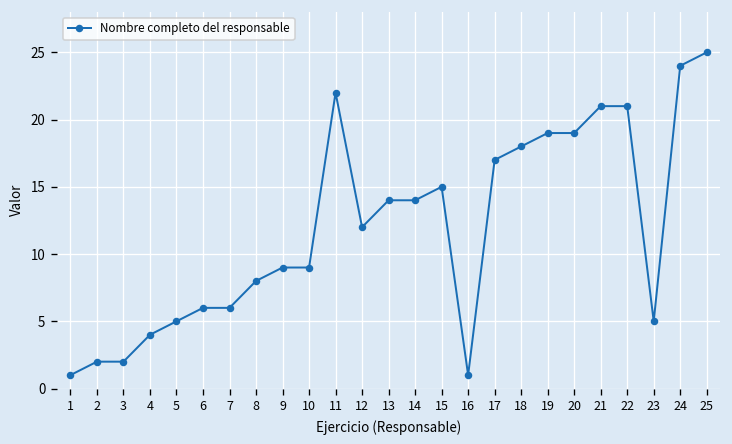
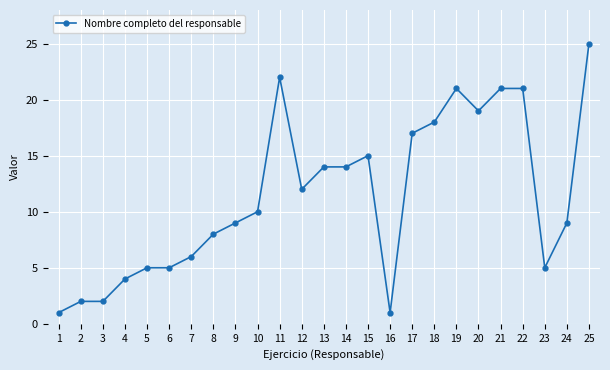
6: 6 -> 5
10: 9 -> 10
19: 19 -> 21
24: 24 -> 9
